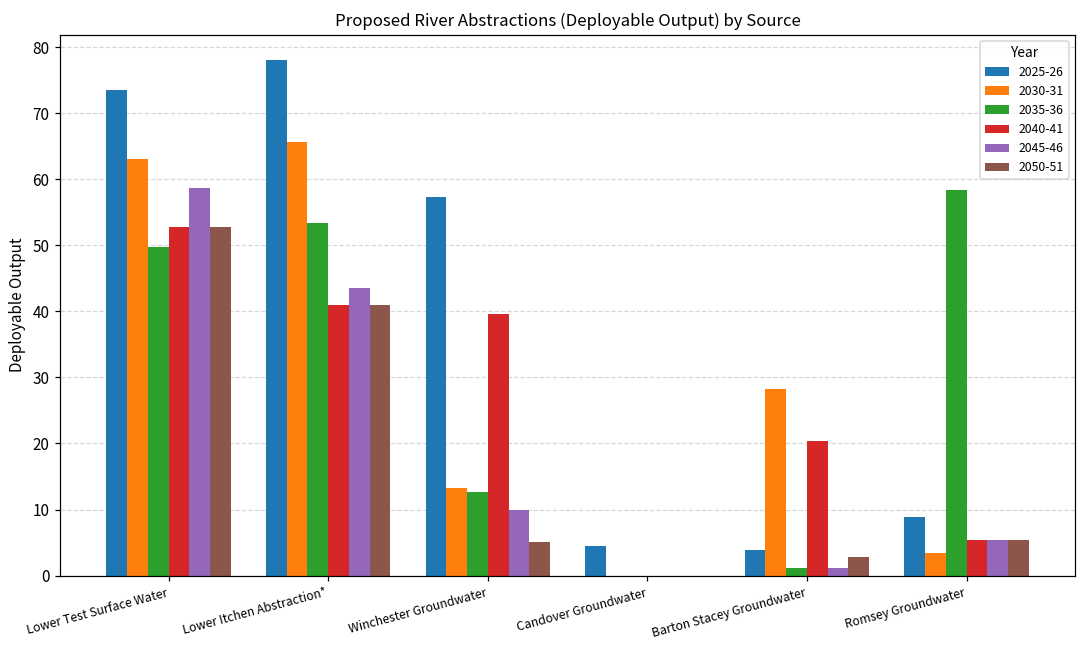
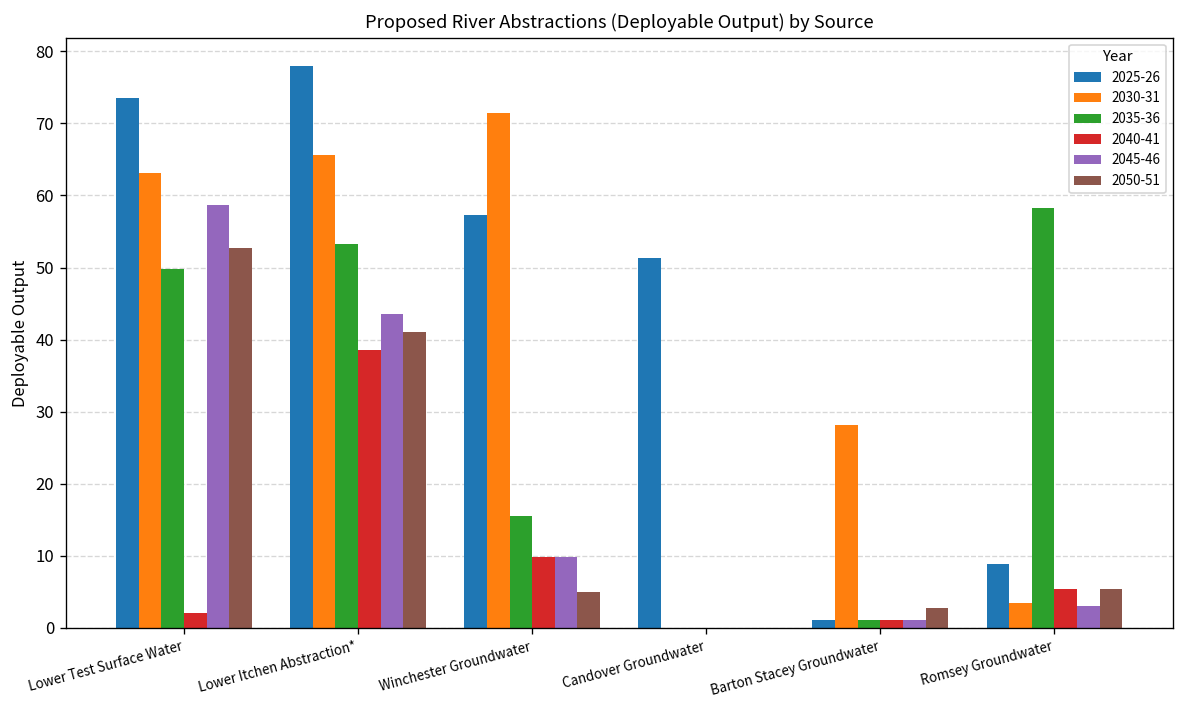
2040-41, Lower Test Surface Water: 53 -> 2
2040-41, Lower Itchen Abstraction*: 41 -> 39
2030-31, Winchester Groundwater: 13 -> 72
2035-36, Winchester Groundwater: 13 -> 16
2040-41, Winchester Groundwater: 40 -> 10
2025-26, Candover Groundwater: 5 -> 51
2025-26, Barton Stacey Groundwater: 4 -> 1
2040-41, Barton Stacey Groundwater: 20 -> 1
2045-46, Romsey Groundwater: 5 -> 3
